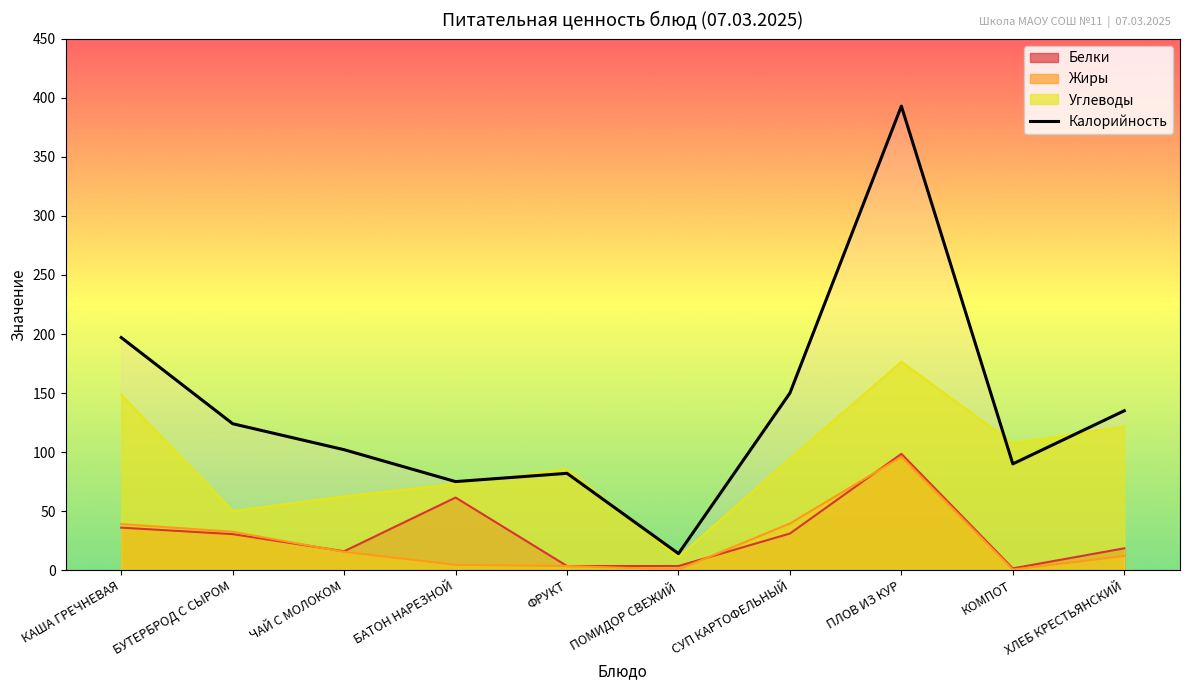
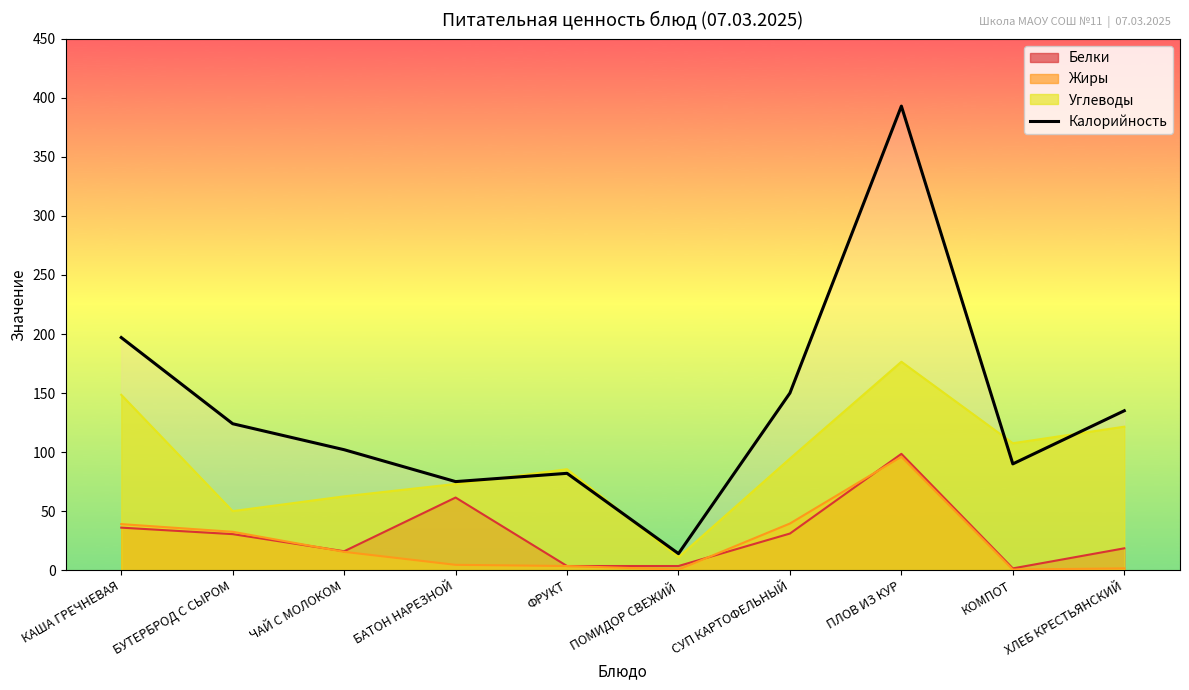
Жиры, ХЛЕБ КРЕСТЬЯНСКИЙ: 12 -> 2
